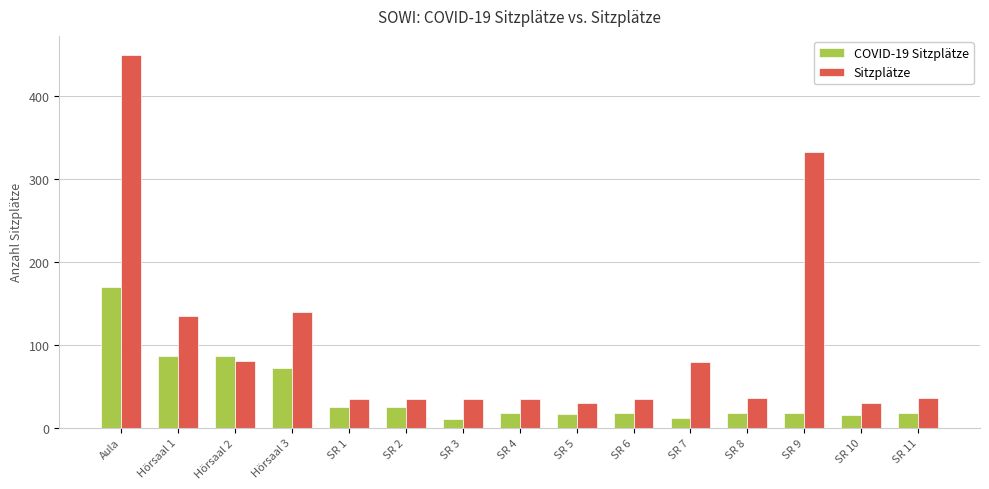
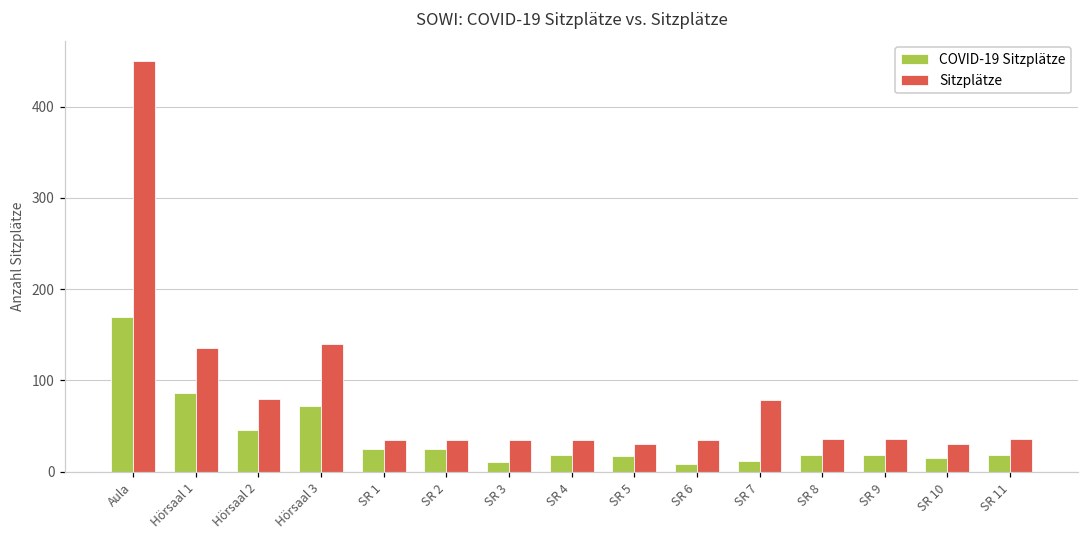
COVID-19 Sitzplätze, Hörsaal 2: 90 -> 50
COVID-19 Sitzplätze, SR 6: 20 -> 10
Sitzplätze, SR 9: 330 -> 40
